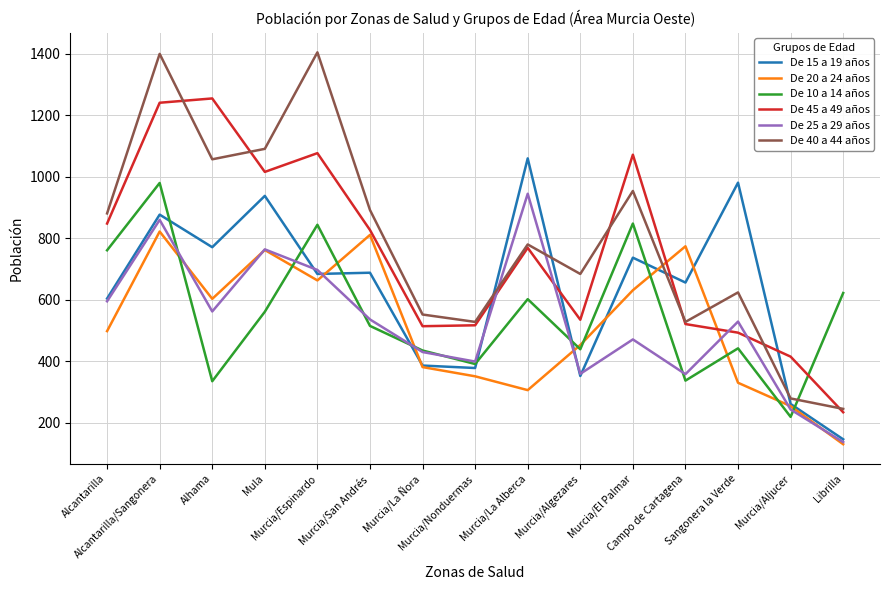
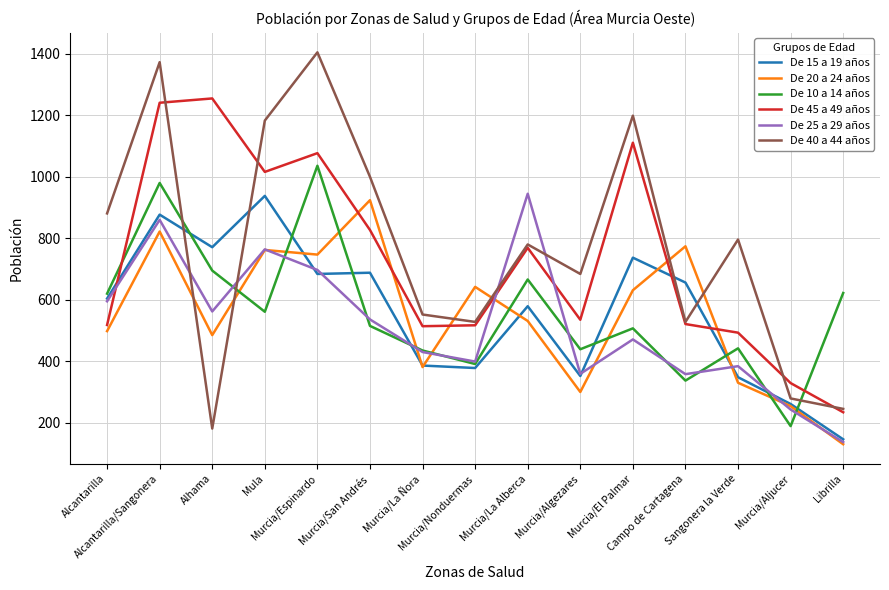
De 10 a 14 años, Alcantarilla: 760 -> 620
De 45 a 49 años, Alcantarilla: 850 -> 520
De 40 a 44 años, Alcantarilla/Sangonera: 1400 -> 1370
De 20 a 24 años, Alhama: 600 -> 490
De 10 a 14 años, Alhama: 340 -> 700
De 40 a 44 años, Alhama: 1060 -> 180
De 40 a 44 años, Mula: 1090 -> 1180
De 20 a 24 años, Murcia/Espinardo: 660 -> 750
De 10 a 14 años, Murcia/Espinardo: 840 -> 1040
De 20 a 24 años, Murcia/San Andrés: 810 -> 920
De 40 a 44 años, Murcia/San Andrés: 890 -> 1000
De 20 a 24 años, Murcia/Nonduermas: 350 -> 640
De 15 a 19 años, Murcia/La Alberca: 1060 -> 580
De 20 a 24 años, Murcia/La Alberca: 310 -> 530
De 10 a 14 años, Murcia/La Alberca: 600 -> 670
De 20 a 24 años, Murcia/Algezares: 450 -> 300
De 10 a 14 años, Murcia/El Palmar: 850 -> 510
De 45 a 49 años, Murcia/El Palmar: 1070 -> 1110
De 40 a 44 años, Murcia/El Palmar: 950 -> 1200
De 15 a 19 años, Sangonera la Verde: 980 -> 350
De 25 a 29 años, Sangonera la Verde: 530 -> 380
De 40 a 44 años, Sangonera la Verde: 620 -> 800
De 10 a 14 años, Murcia/Aljucer: 220 -> 190
De 45 a 49 años, Murcia/Aljucer: 420 -> 330
